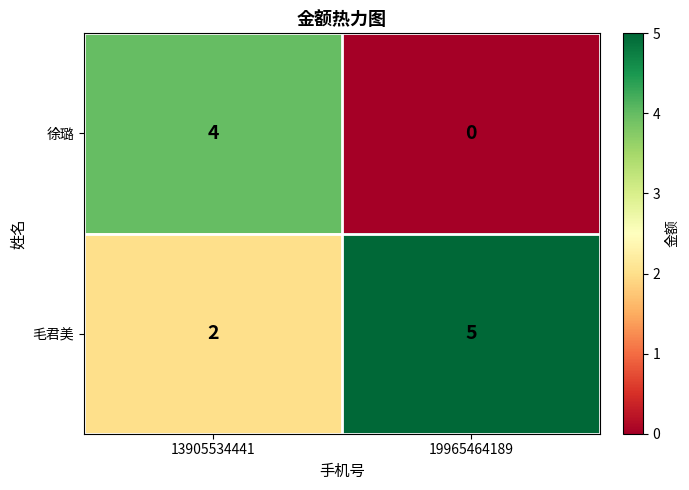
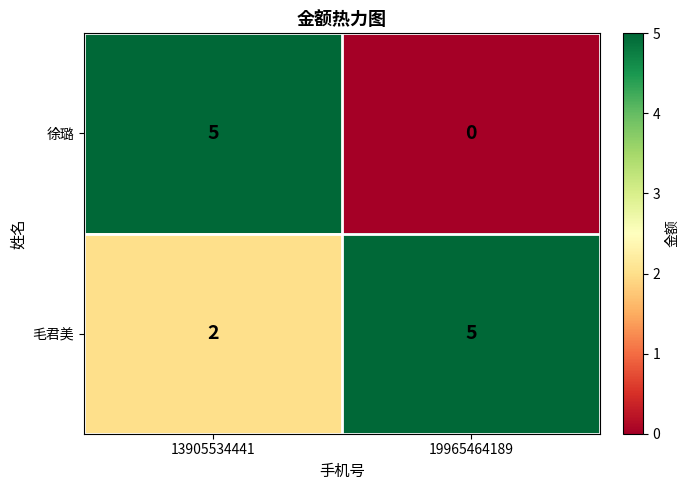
徐璐, 13905534441: 4 -> 5
